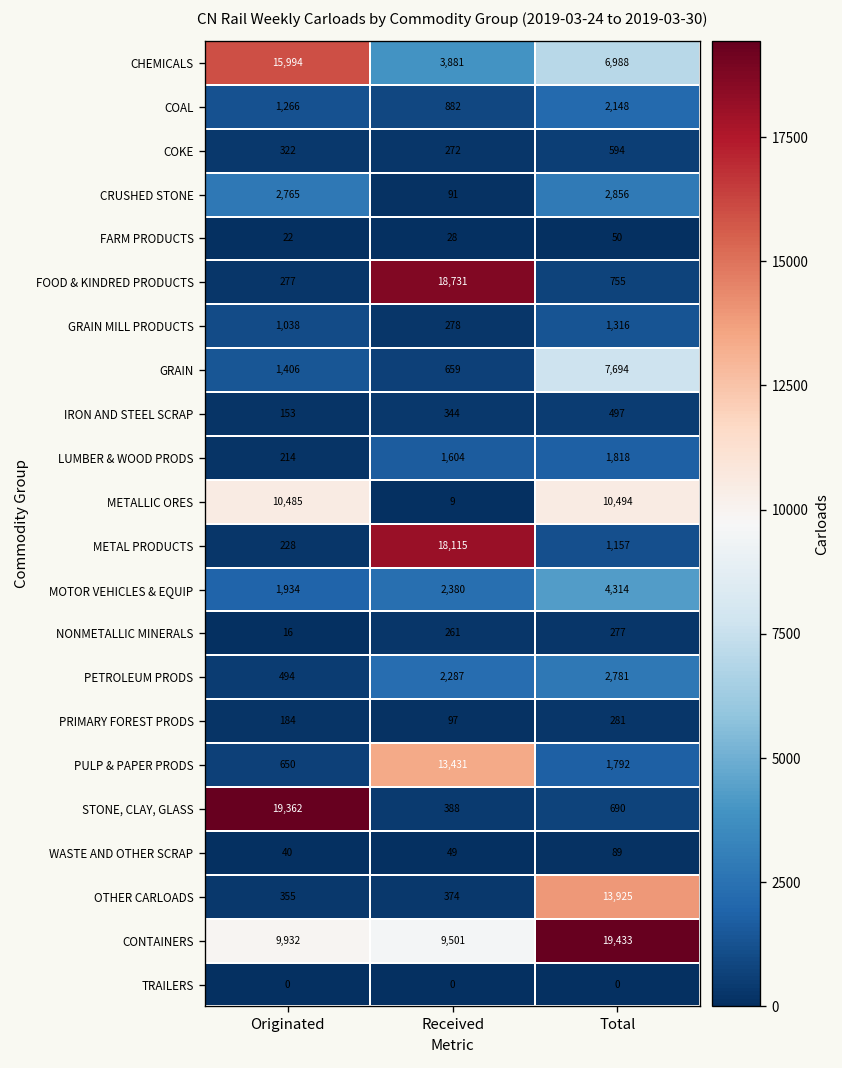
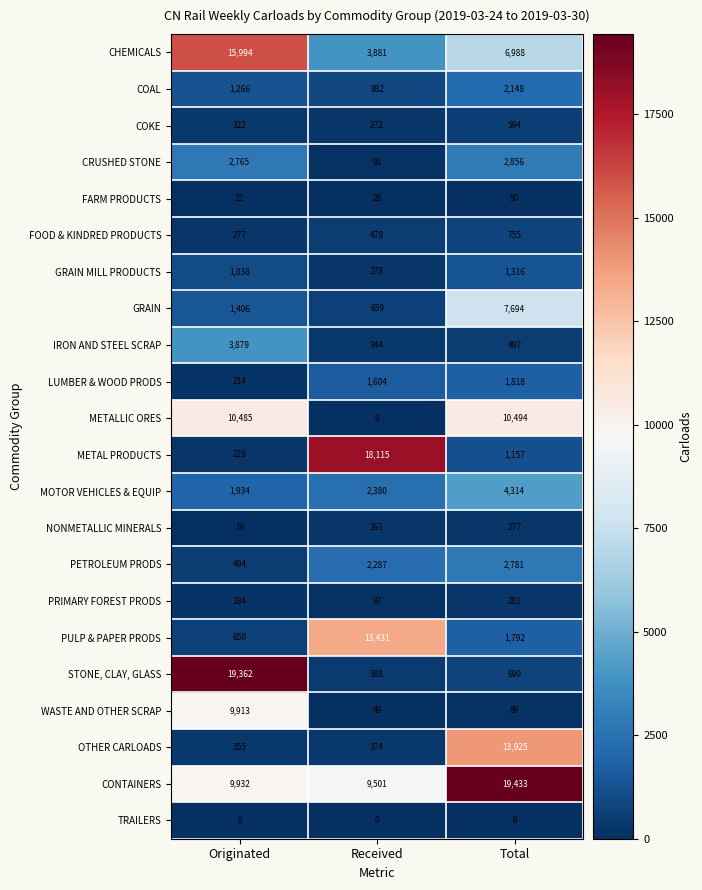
FOOD & KINDRED PRODUCTS, Received: 18,731 -> 478
IRON AND STEEL SCRAP, Originated: 153 -> 3,879
WASTE AND OTHER SCRAP, Originated: 40 -> 9,913
